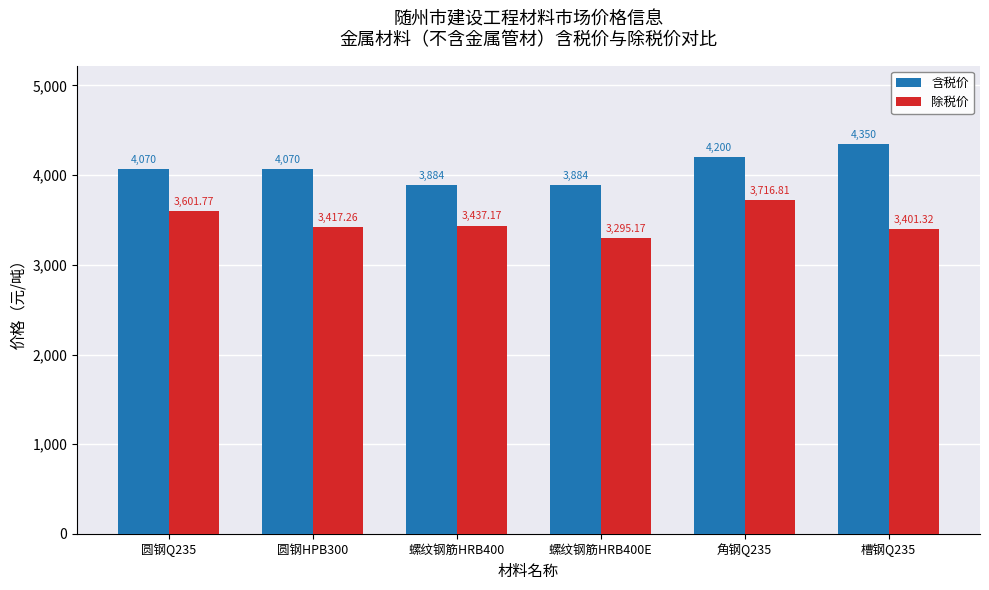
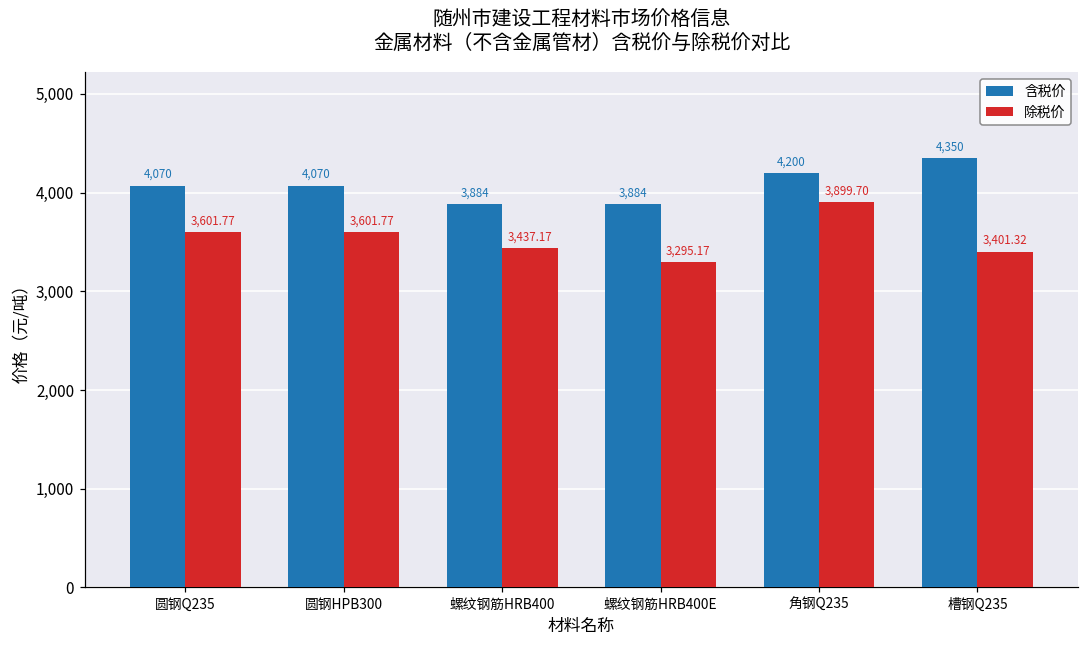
除税价, 圆钢HPB300: 3,417.26 -> 3,601.77
除税价, 角钢Q235: 3,716.81 -> 3,899.70
